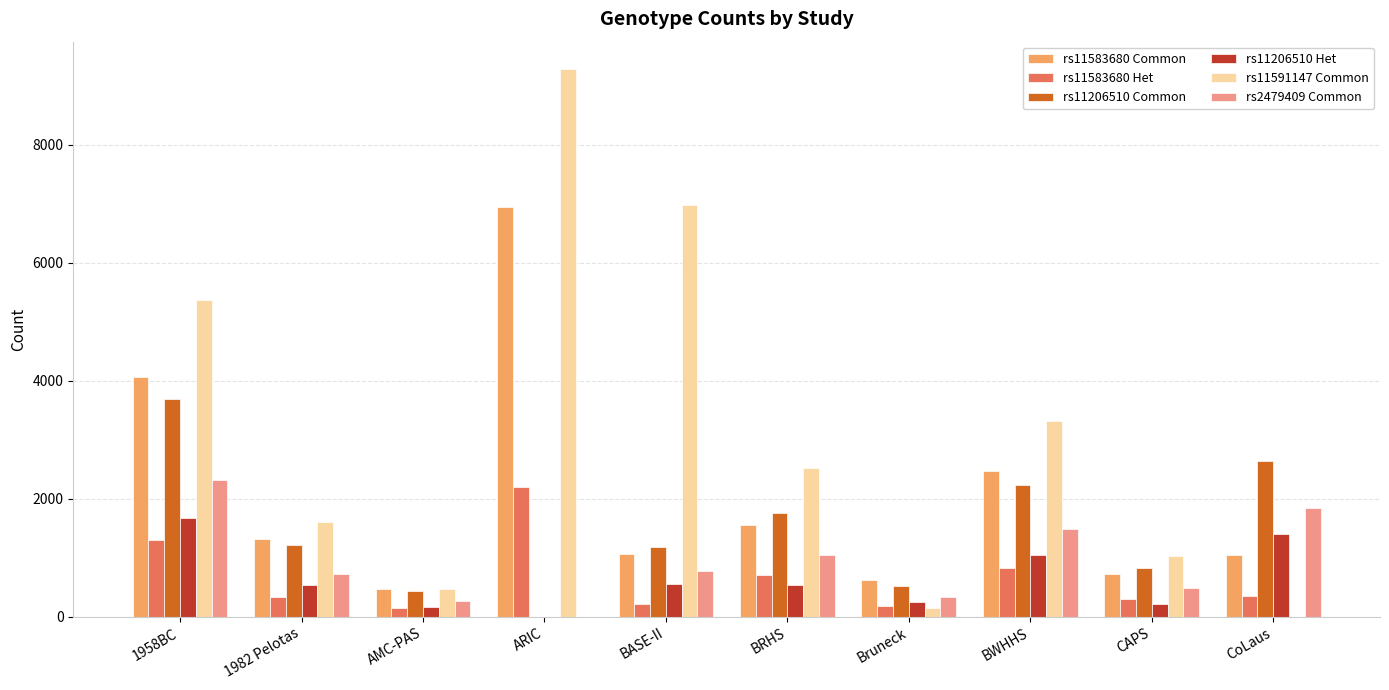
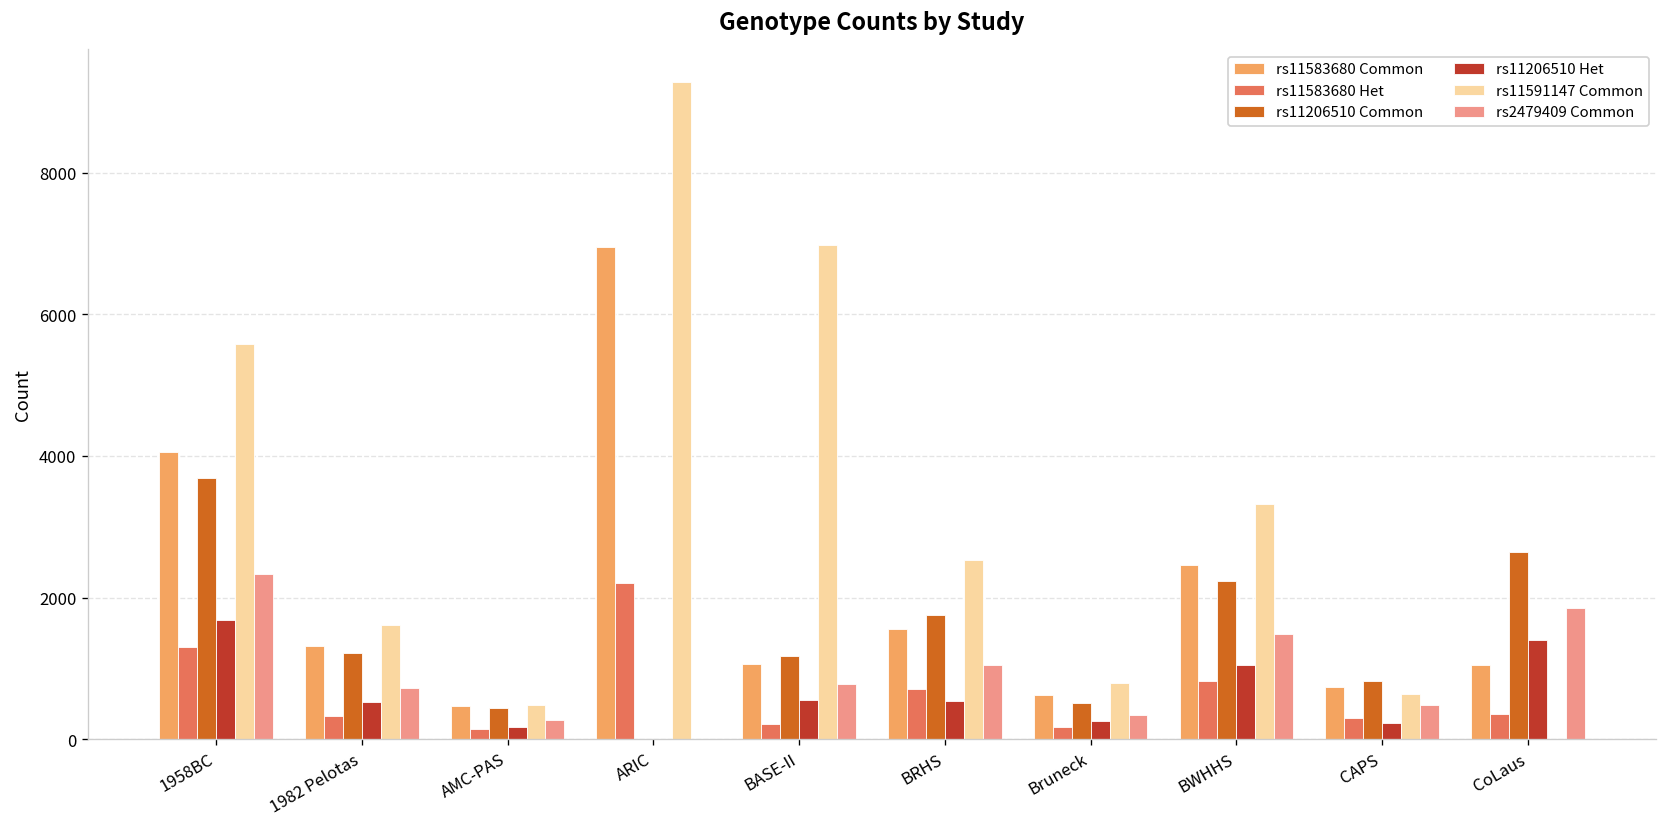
rs11591147 Common, 1958BC: 5400 -> 5600
rs11591147 Common, Bruneck: 200 -> 800
rs11591147 Common, CAPS: 1000 -> 600
